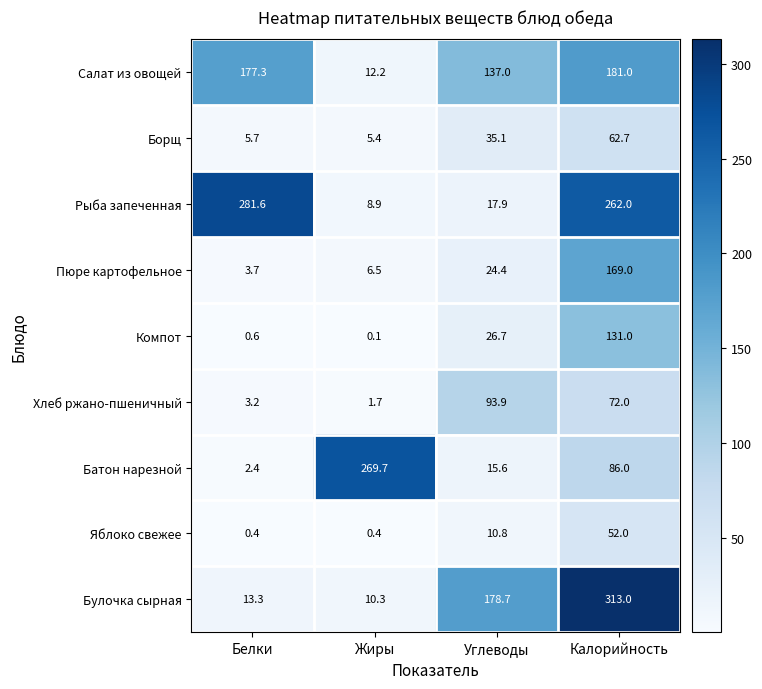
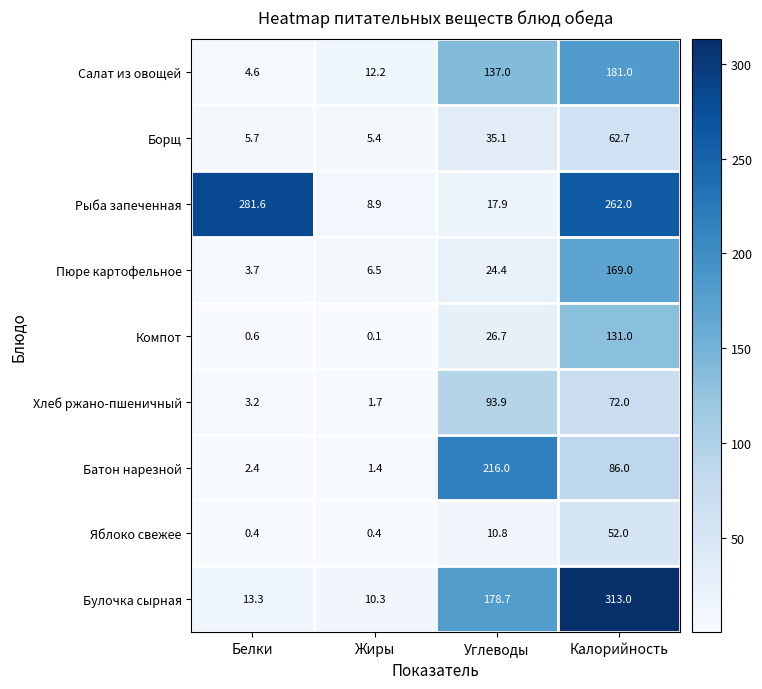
Салат из овощей, Белки: 177.3 -> 4.6
Батон нарезной, Жиры: 269.7 -> 1.4
Батон нарезной, Углеводы: 15.6 -> 216.0
